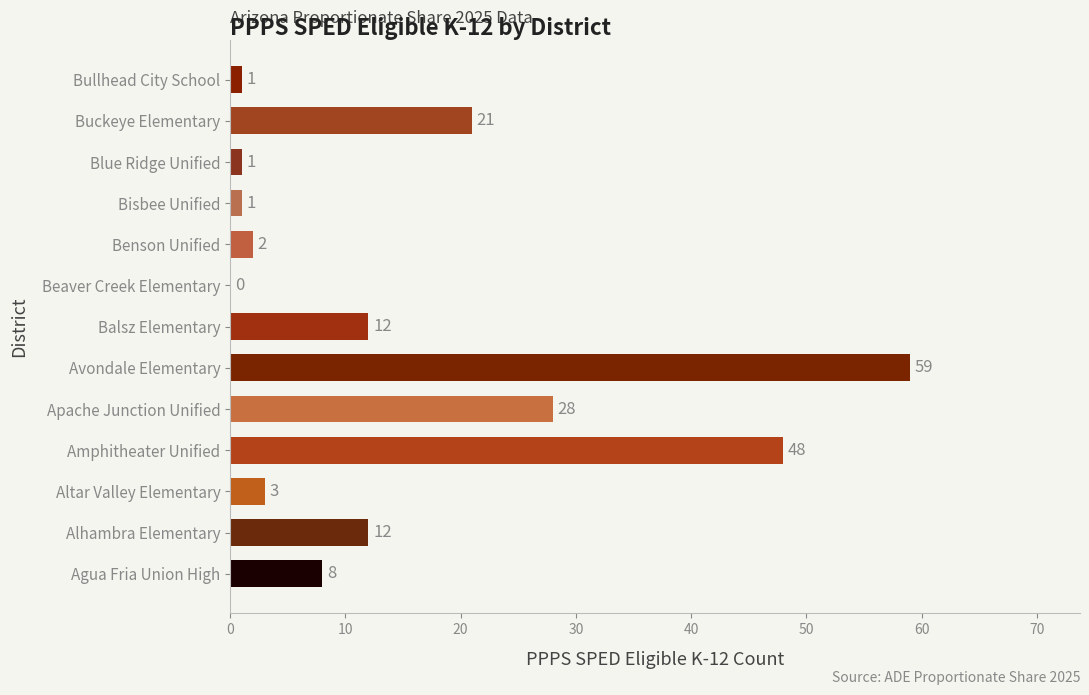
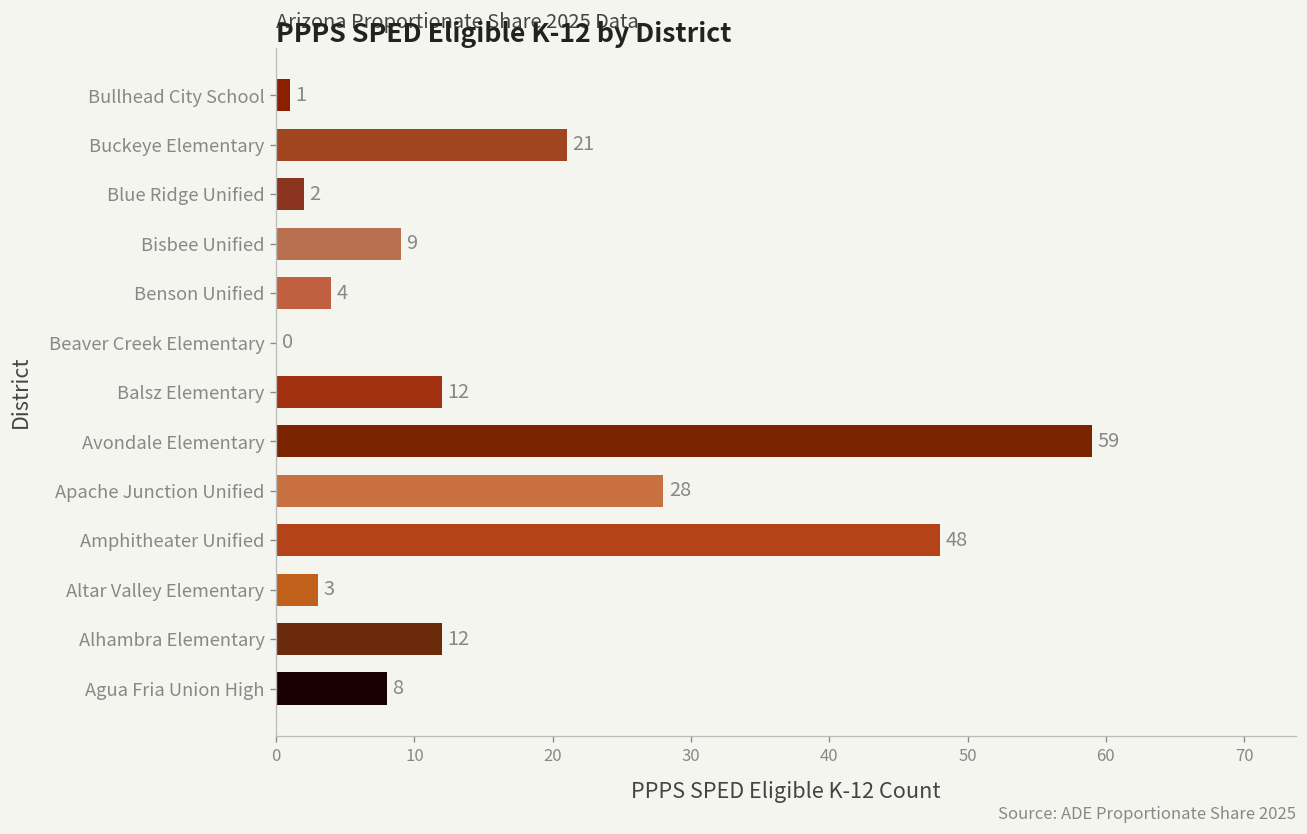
Blue Ridge Unified: 1 -> 2
Bisbee Unified: 1 -> 9
Benson Unified: 2 -> 4
